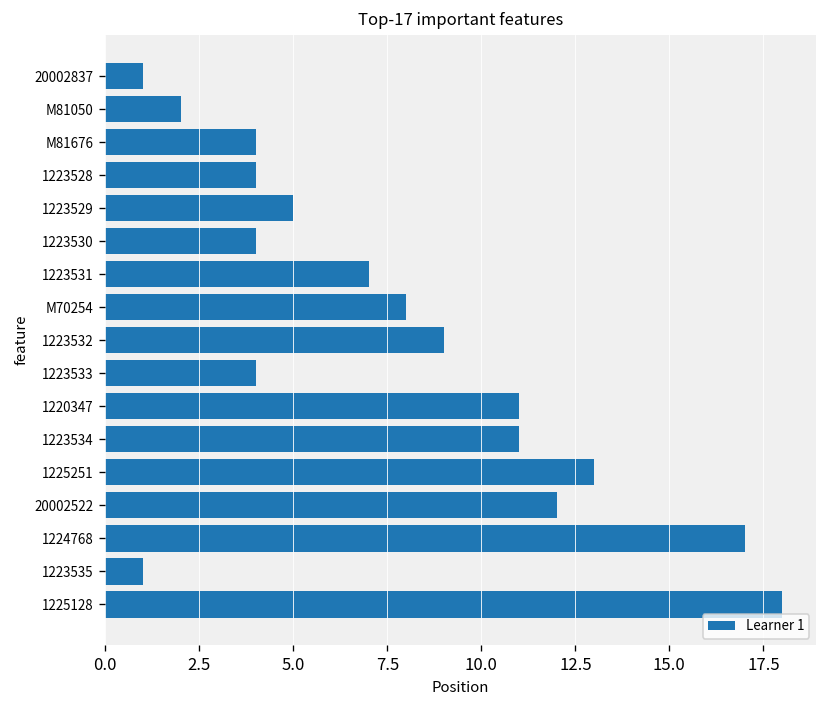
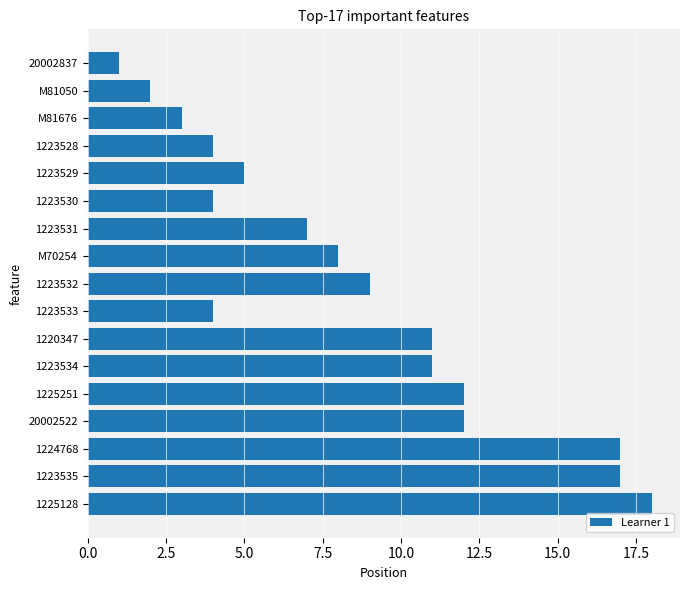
M81676: 4 -> 3
1225251: 13 -> 12
1223535: 1 -> 17
